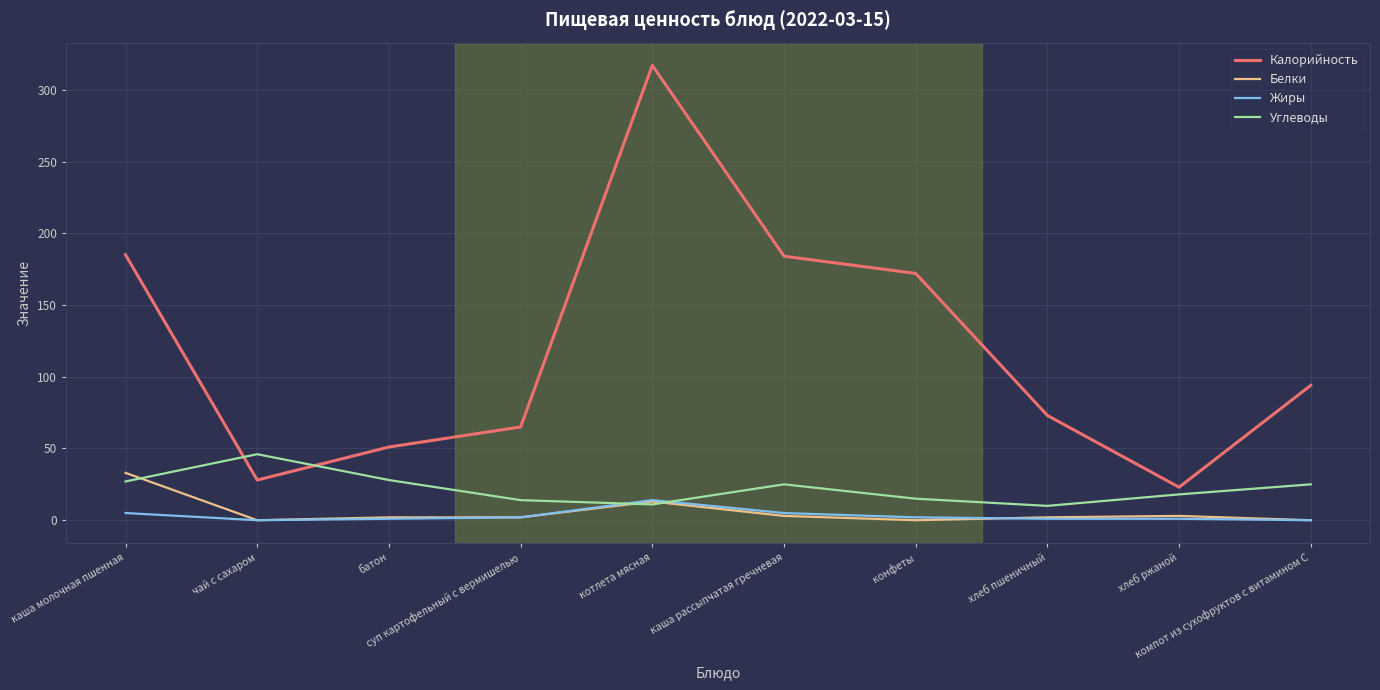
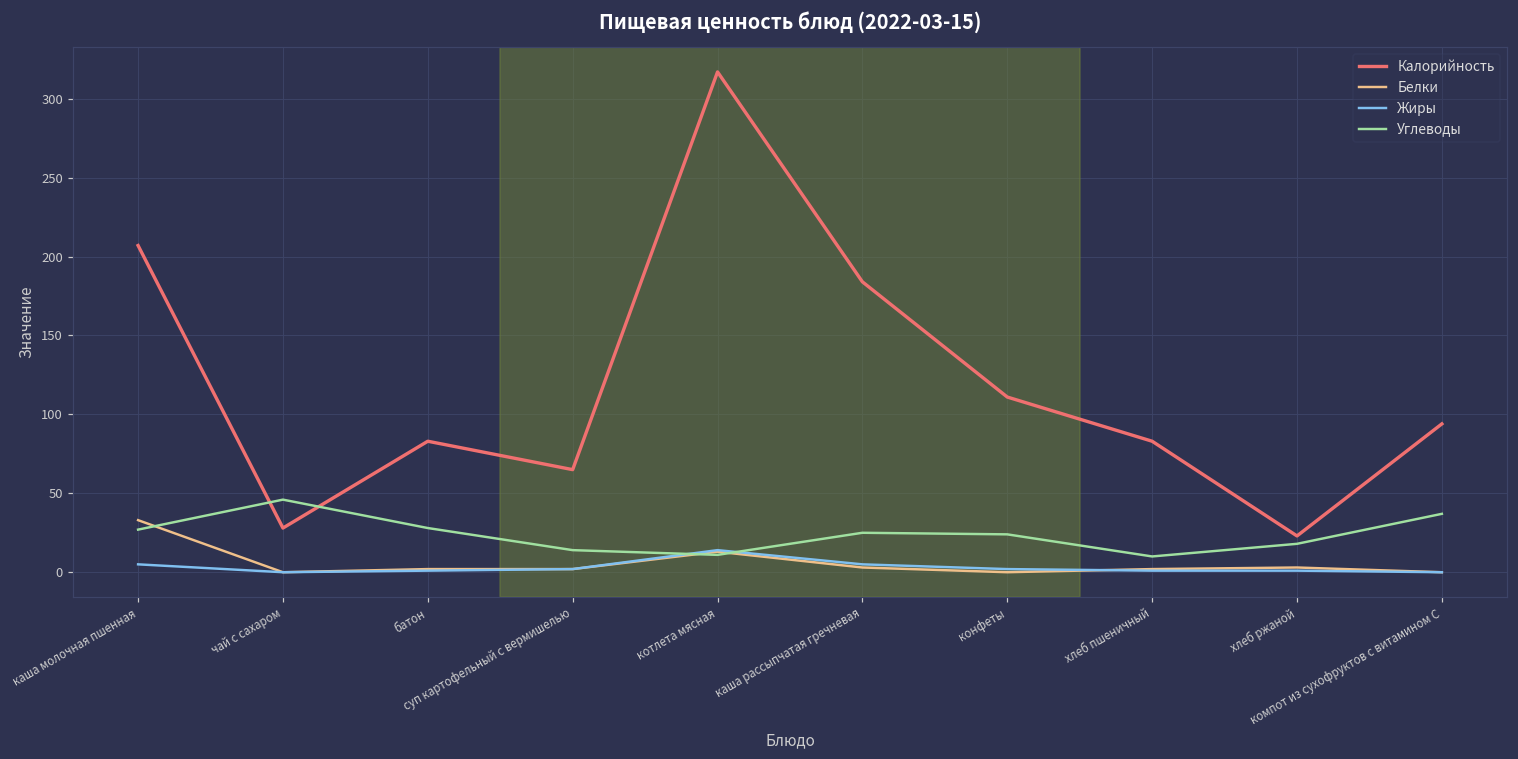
Калорийность, каша молочная пшенная: 185 -> 207
Калорийность, батон: 51 -> 83
Калорийность, конфеты: 172 -> 111
Углеводы, конфеты: 15 -> 24
Калорийность, хлеб пшеничный: 73 -> 83
Углеводы, компот из сухофруктов с витамином С: 25 -> 37
